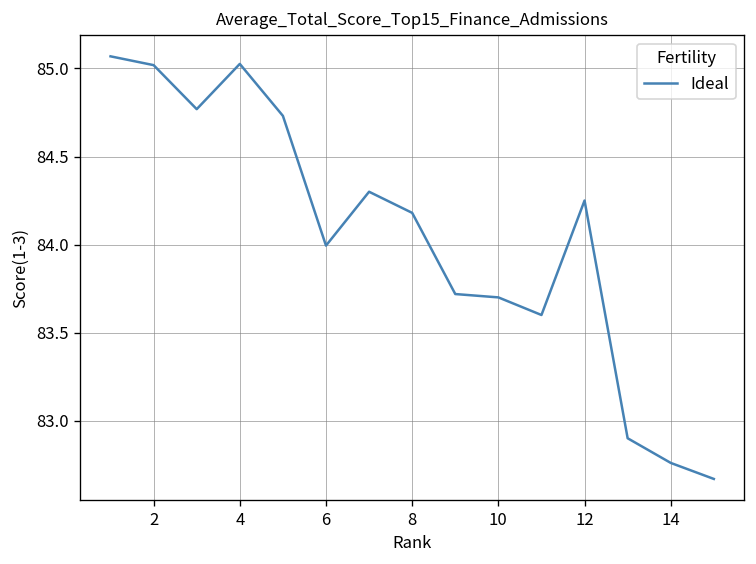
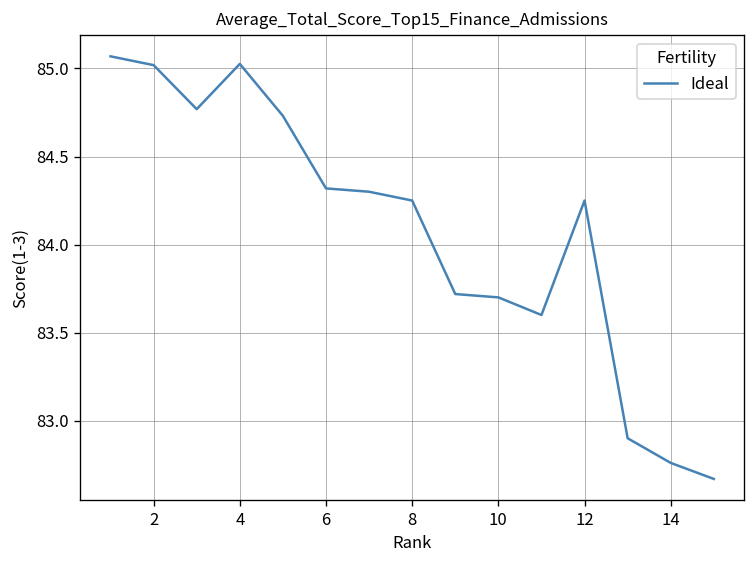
6: 83.99 -> 84.32
8: 84.18 -> 84.25
